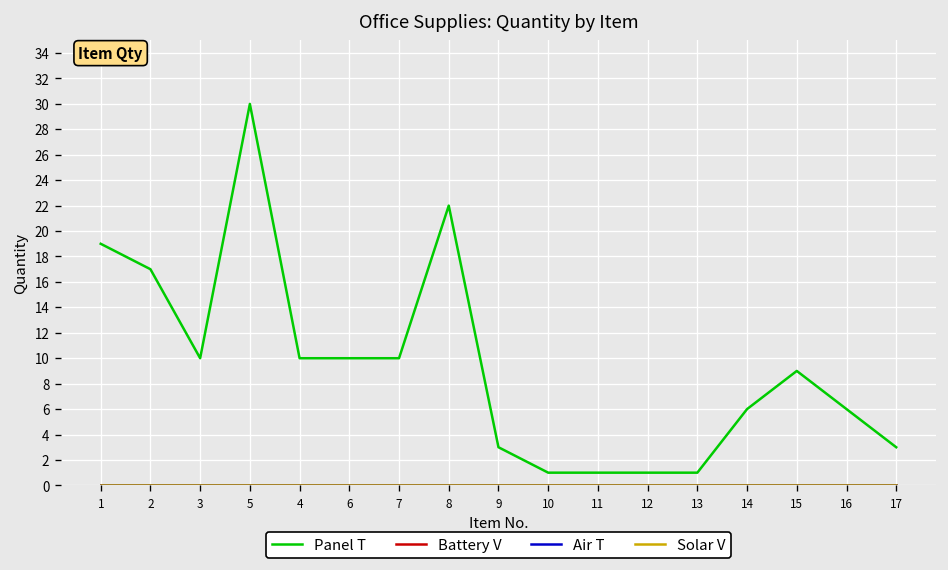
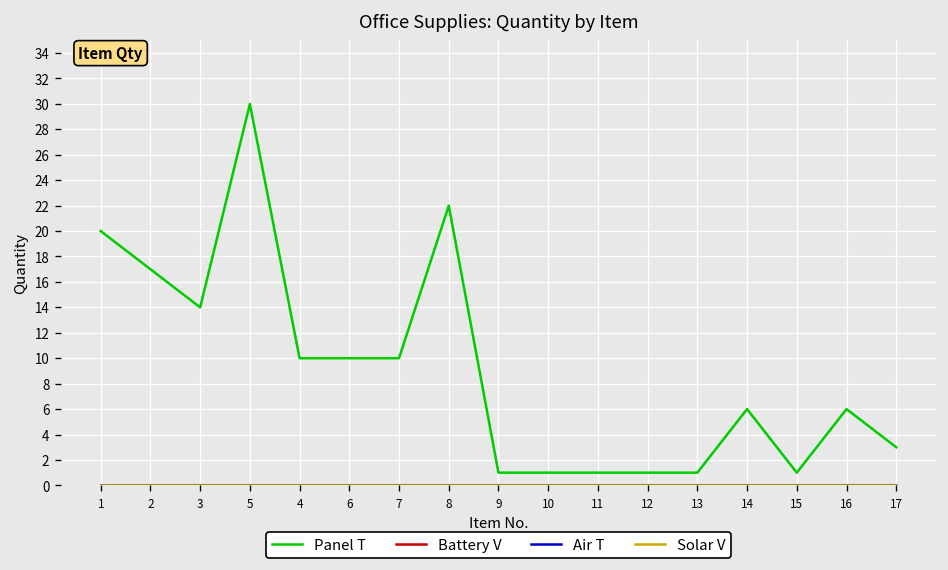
Panel T, 1: 19 -> 20
Panel T, 3: 10 -> 14
Panel T, 9: 3 -> 1
Panel T, 15: 9 -> 1
